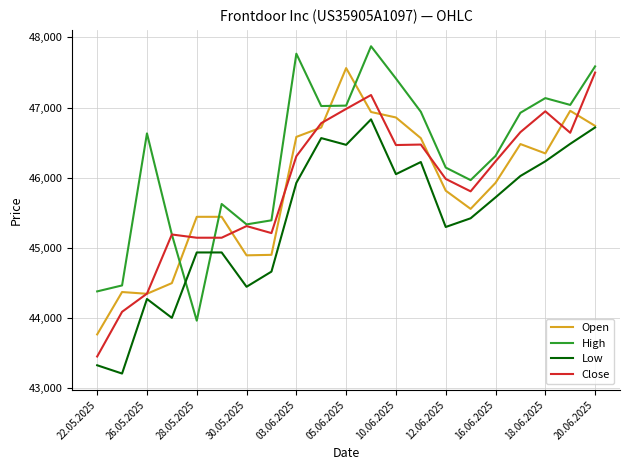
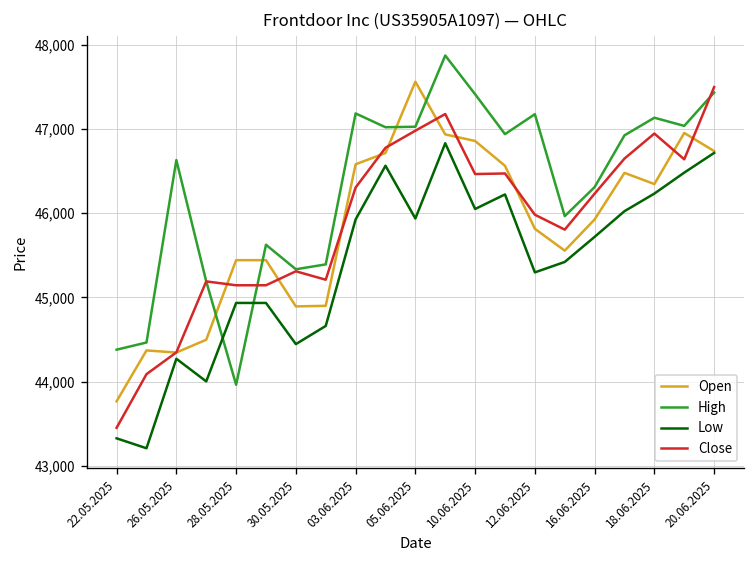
High, 03.06.2025: 47,800 -> 47,200
Low, 05.06.2025: 46,500 -> 45,900
High, 12.06.2025: 46,100 -> 47,200
High, 20.06.2025: 47,600 -> 47,400
